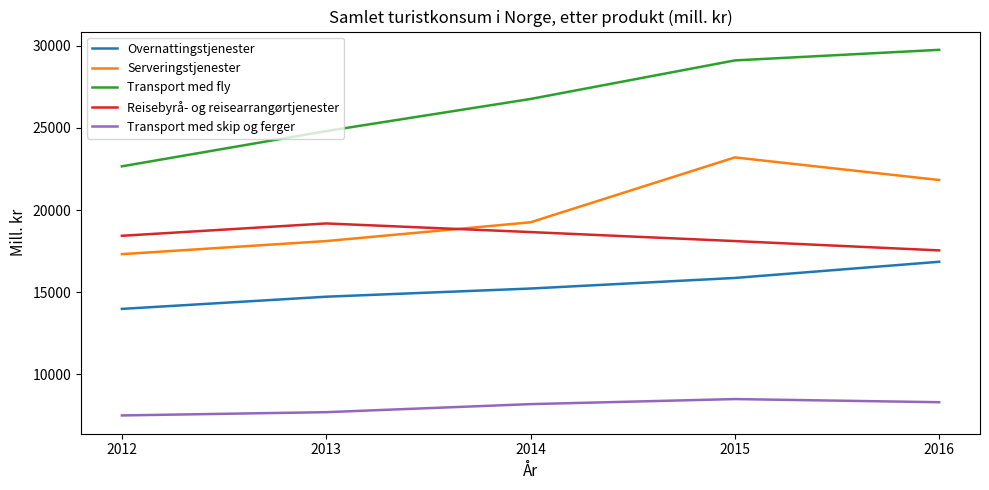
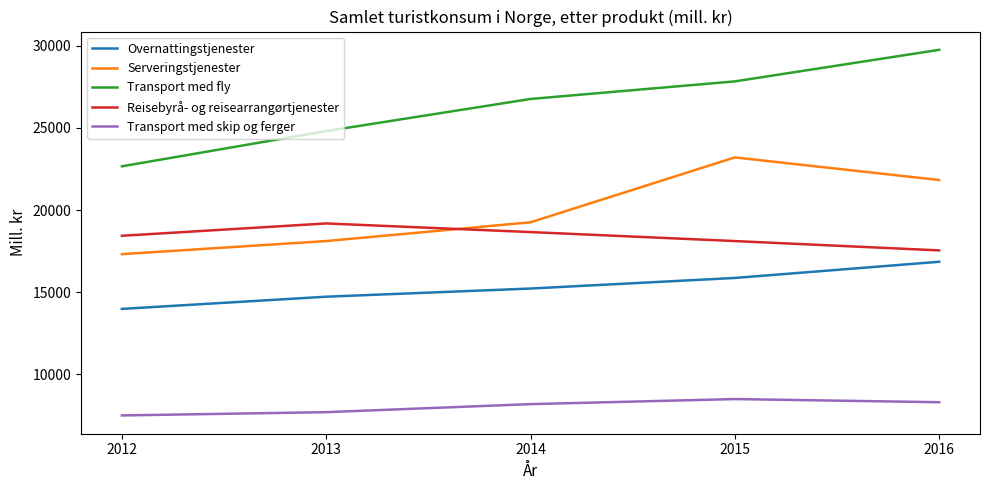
Transport med fly, 2015: 29100 -> 27800
